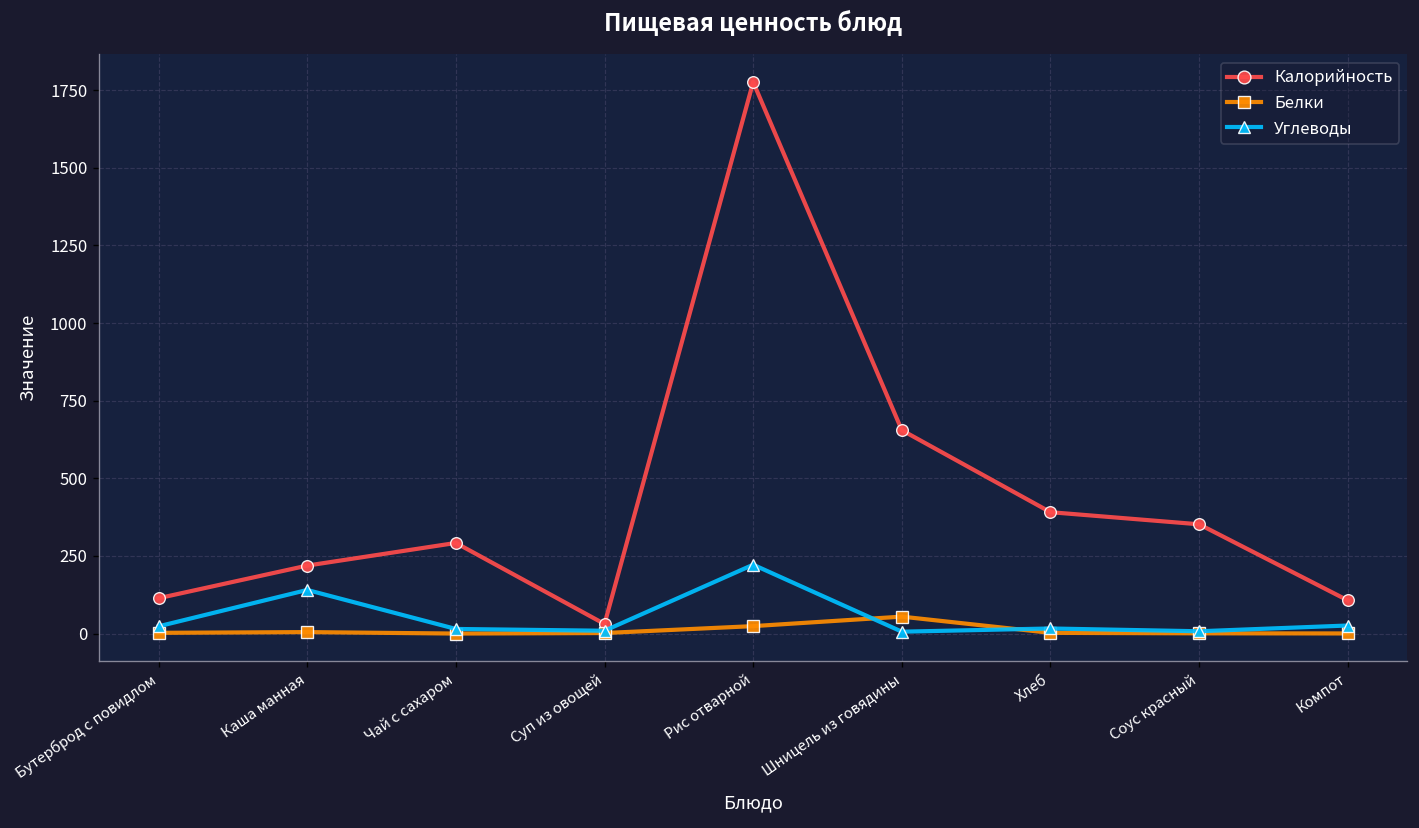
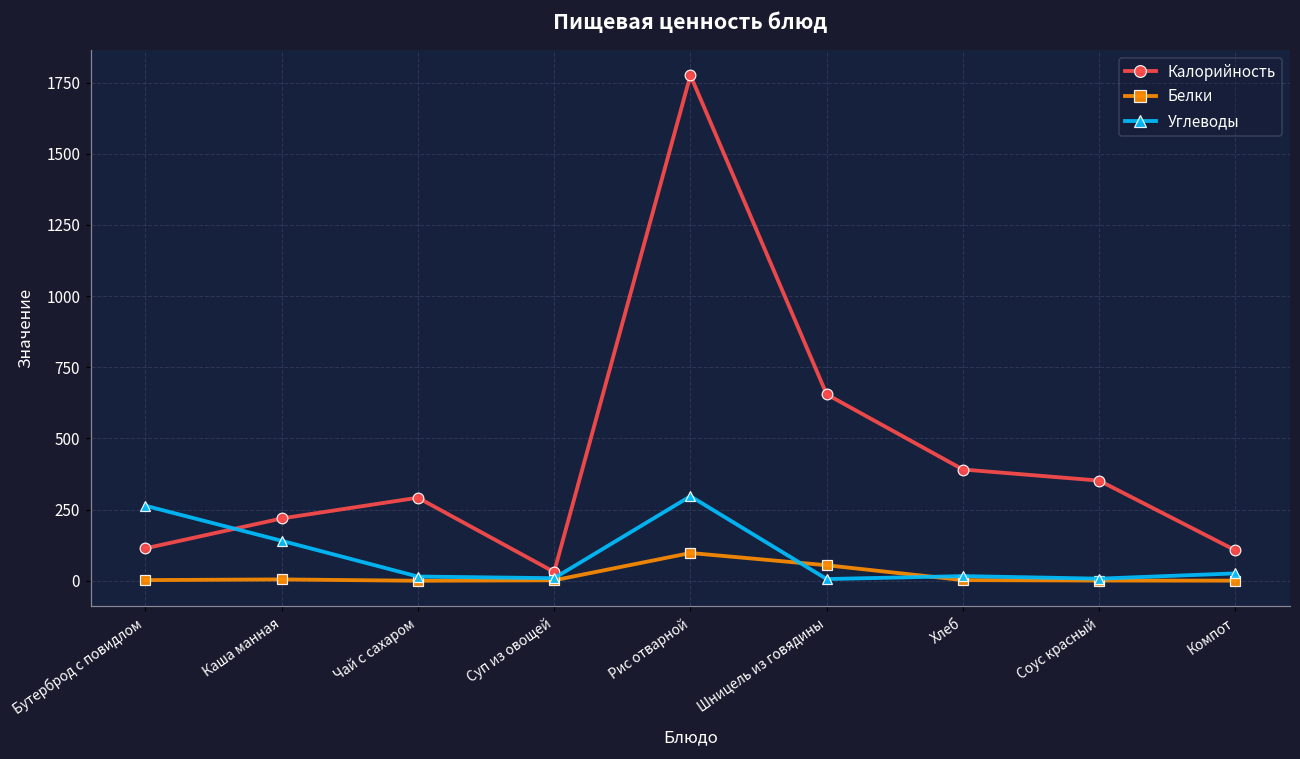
Углеводы, Бутерброд с повидлом: 20 -> 260
Белки, Рис отварной: 20 -> 100
Углеводы, Рис отварной: 220 -> 300
